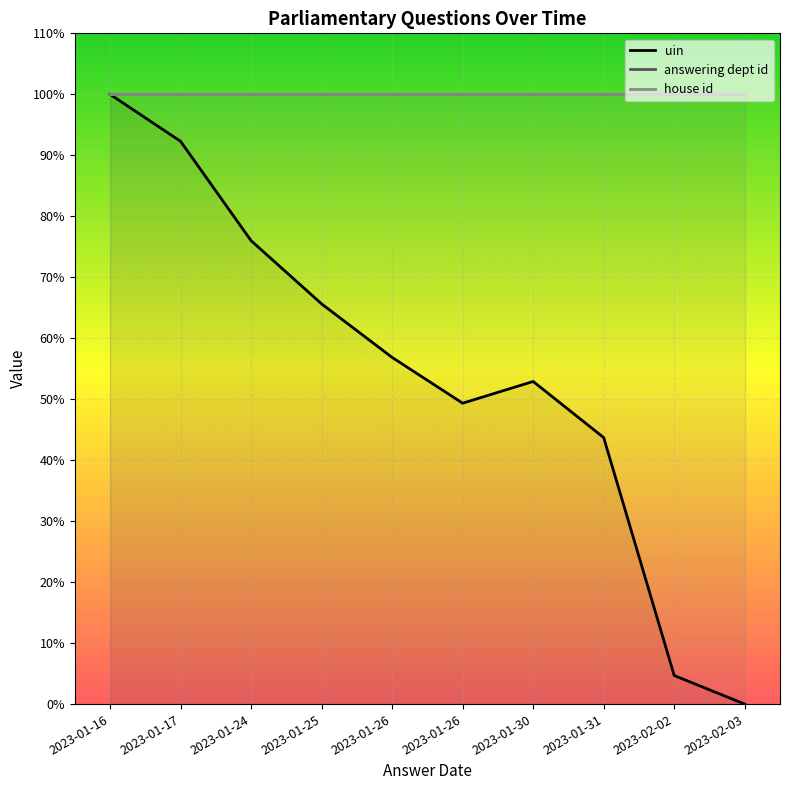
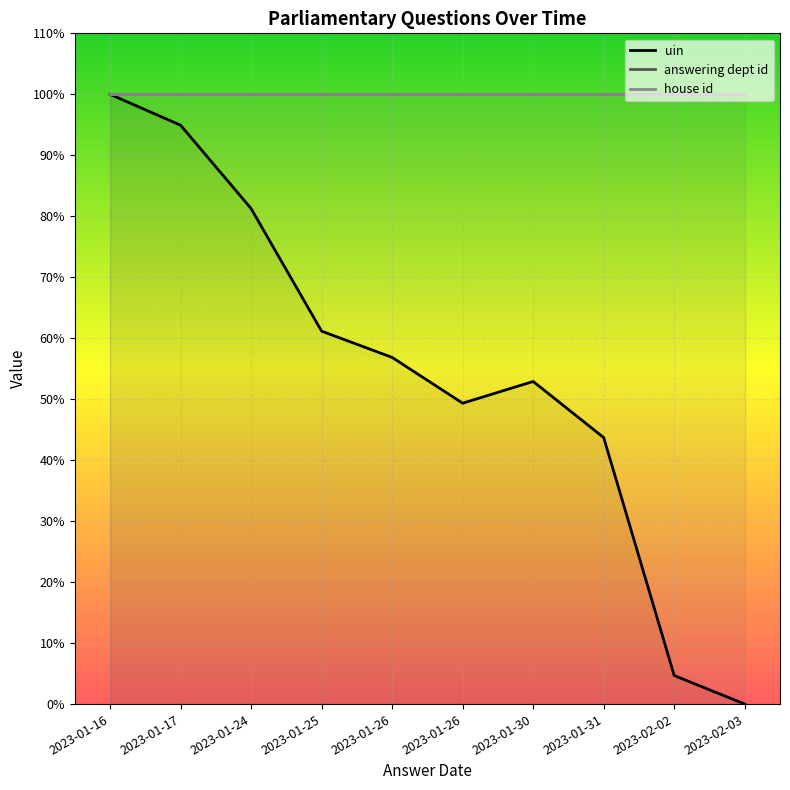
uin, 2023-01-17: 92% -> 95%
uin, 2023-01-24: 76% -> 81%
uin, 2023-01-25: 66% -> 61%
